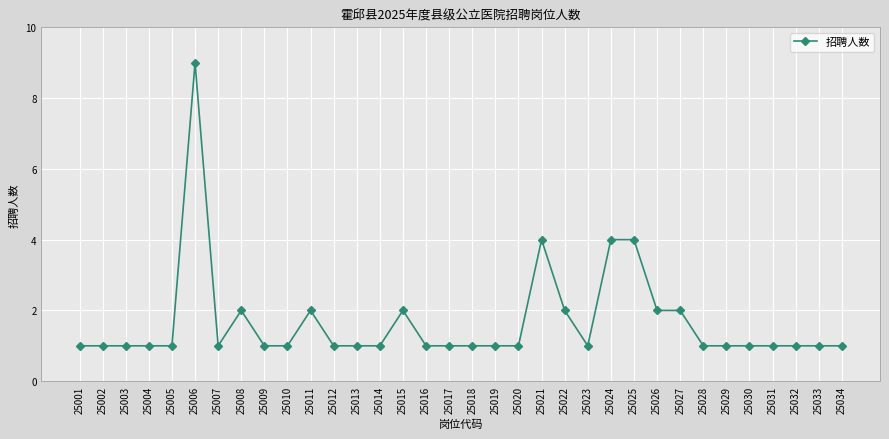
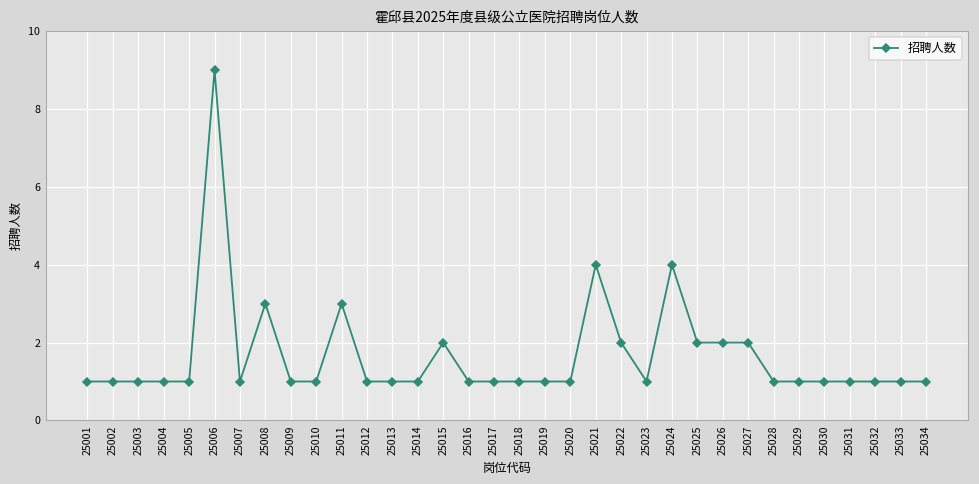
25008: 2 -> 3
25011: 2 -> 3
25025: 4 -> 2
